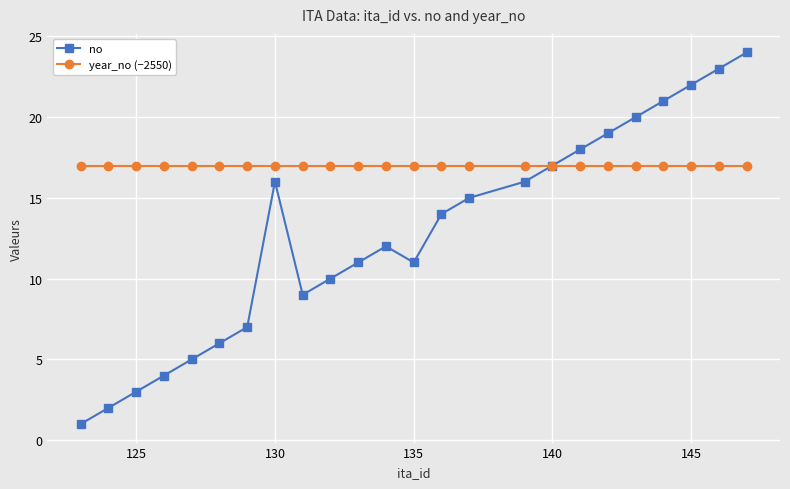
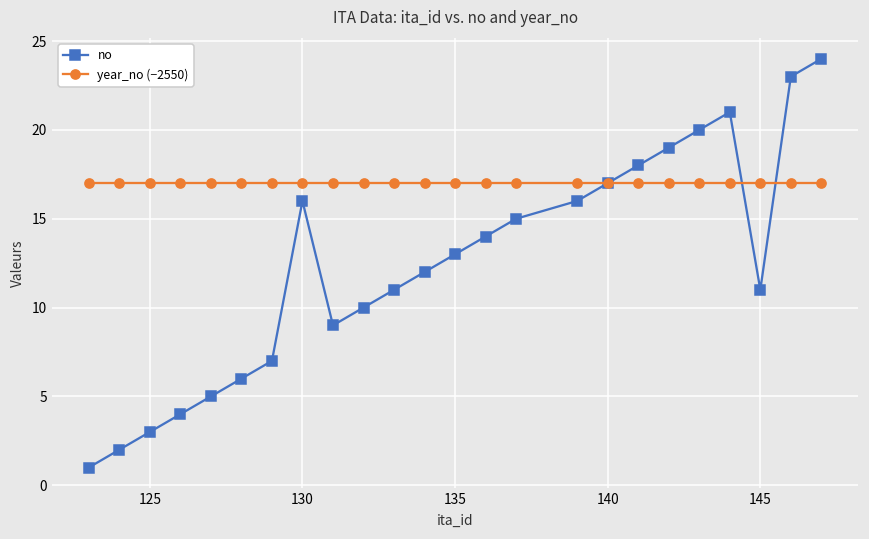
no, 135: 11 -> 13
no, 145: 22 -> 11
